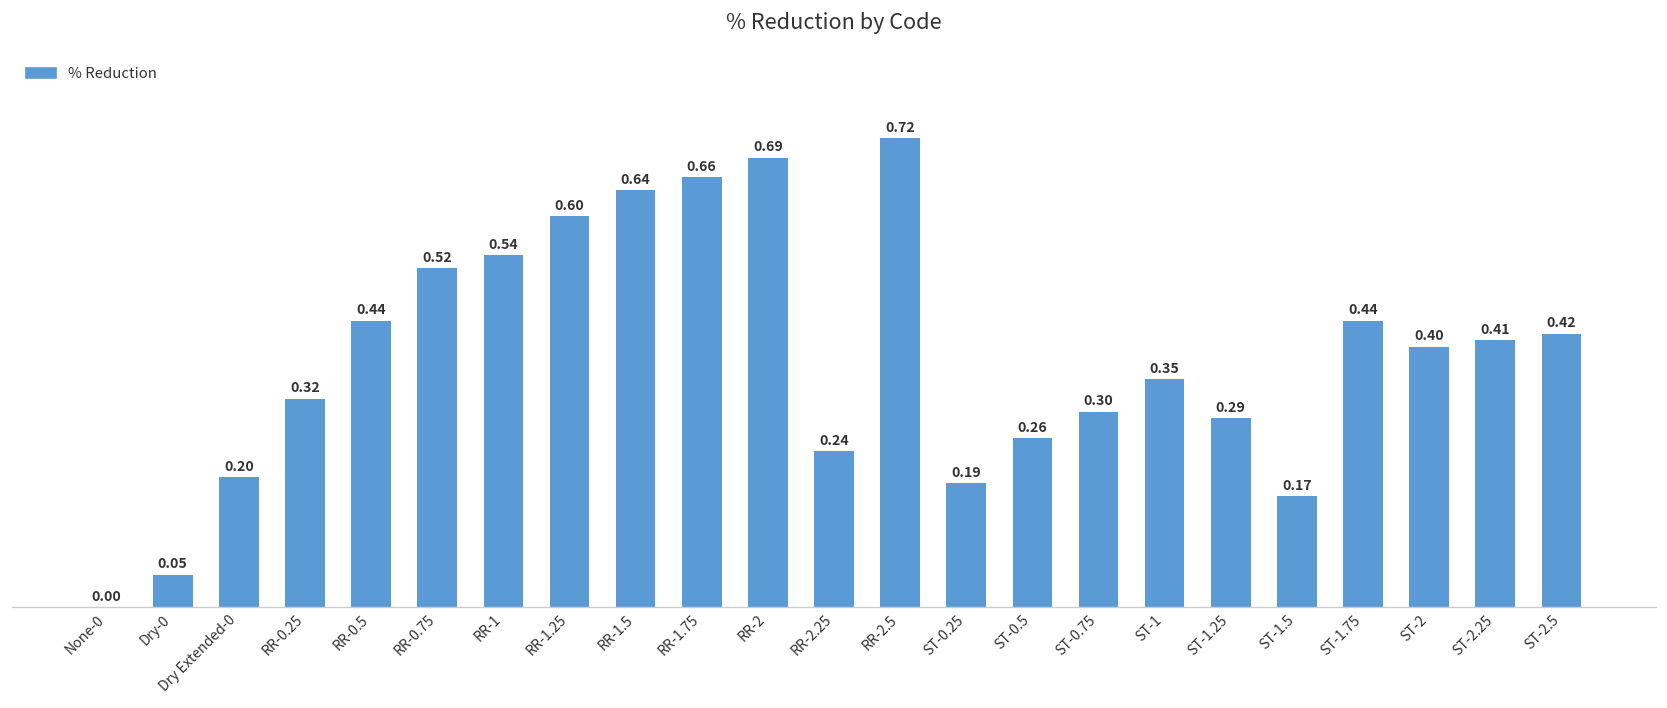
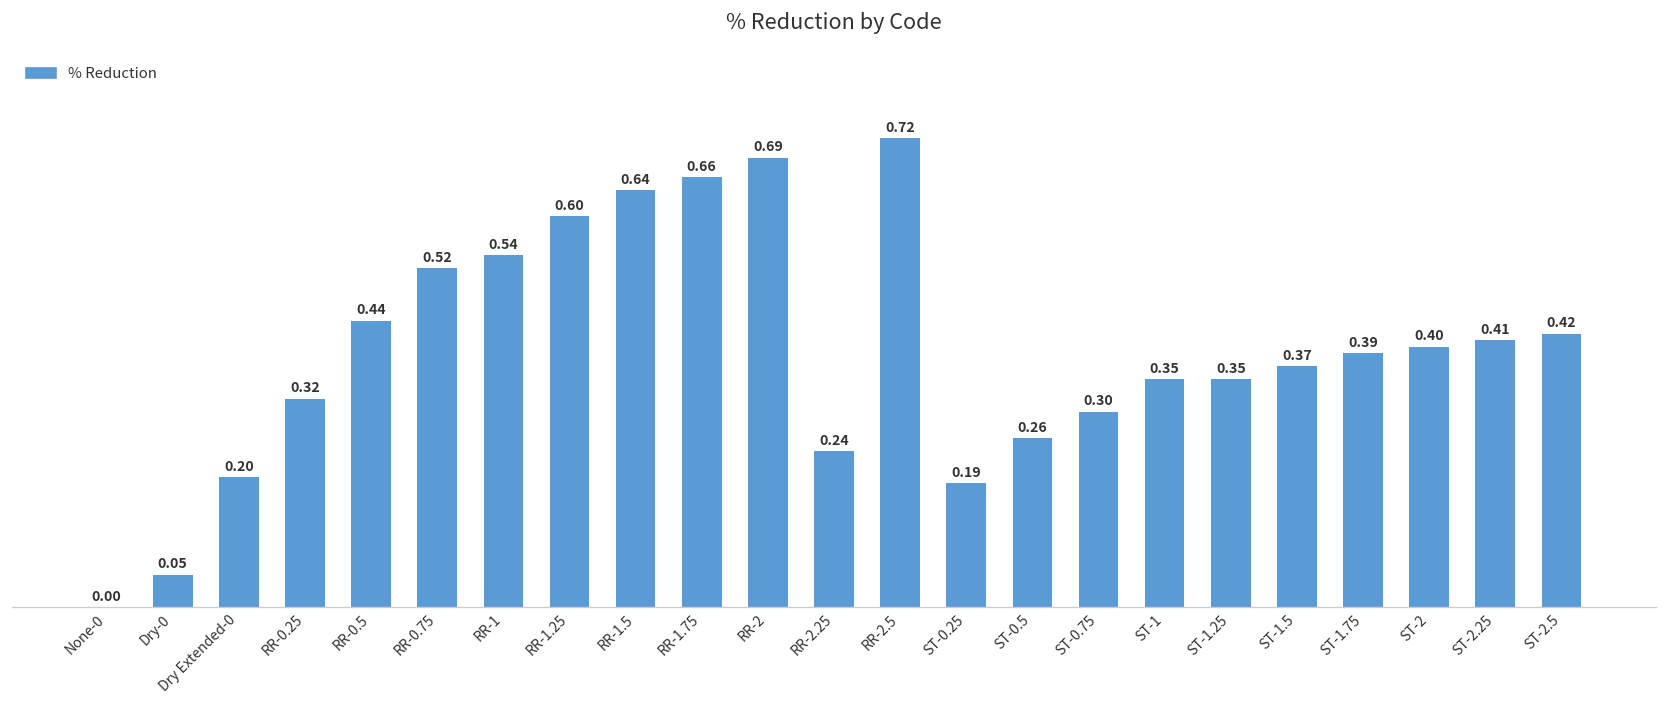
ST-1.25: 0.29 -> 0.35
ST-1.5: 0.17 -> 0.37
ST-1.75: 0.44 -> 0.39
